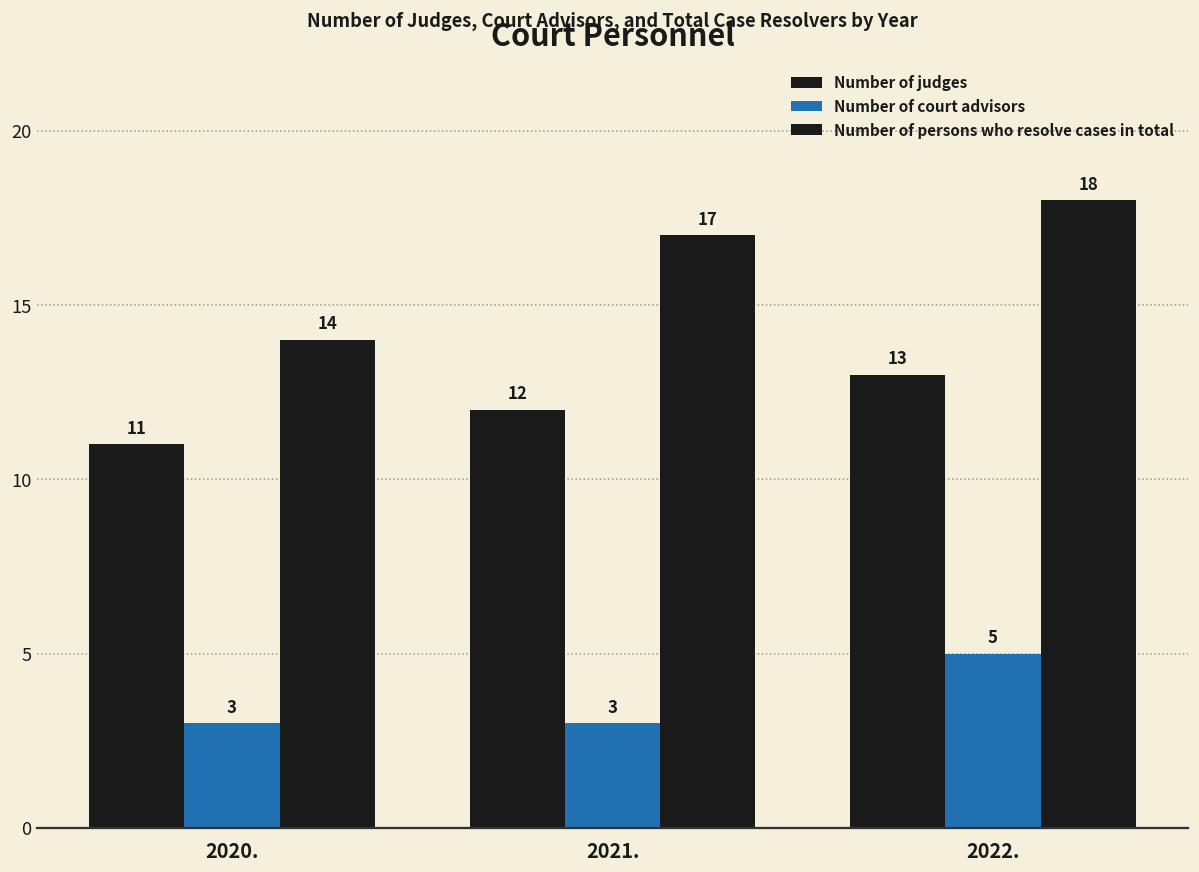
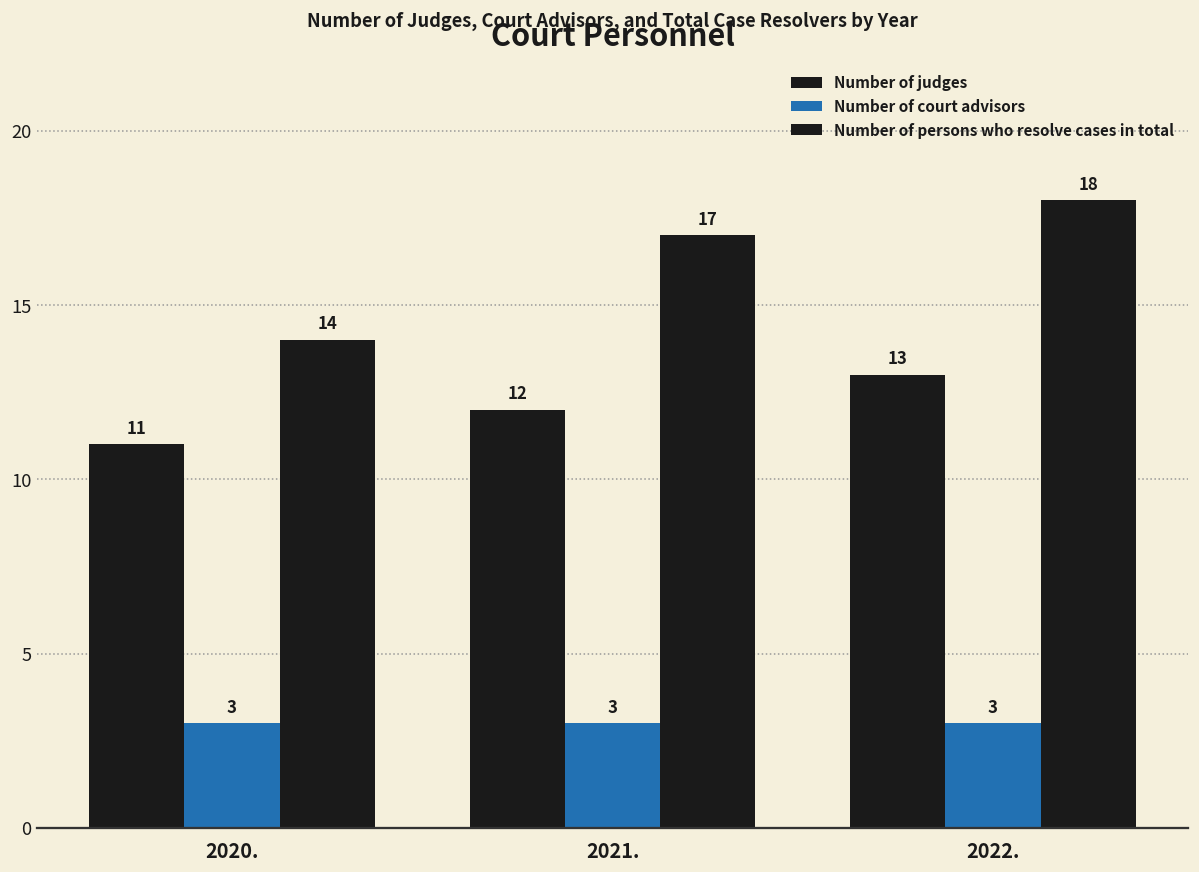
Number of court advisors, 2022.: 5 -> 3
